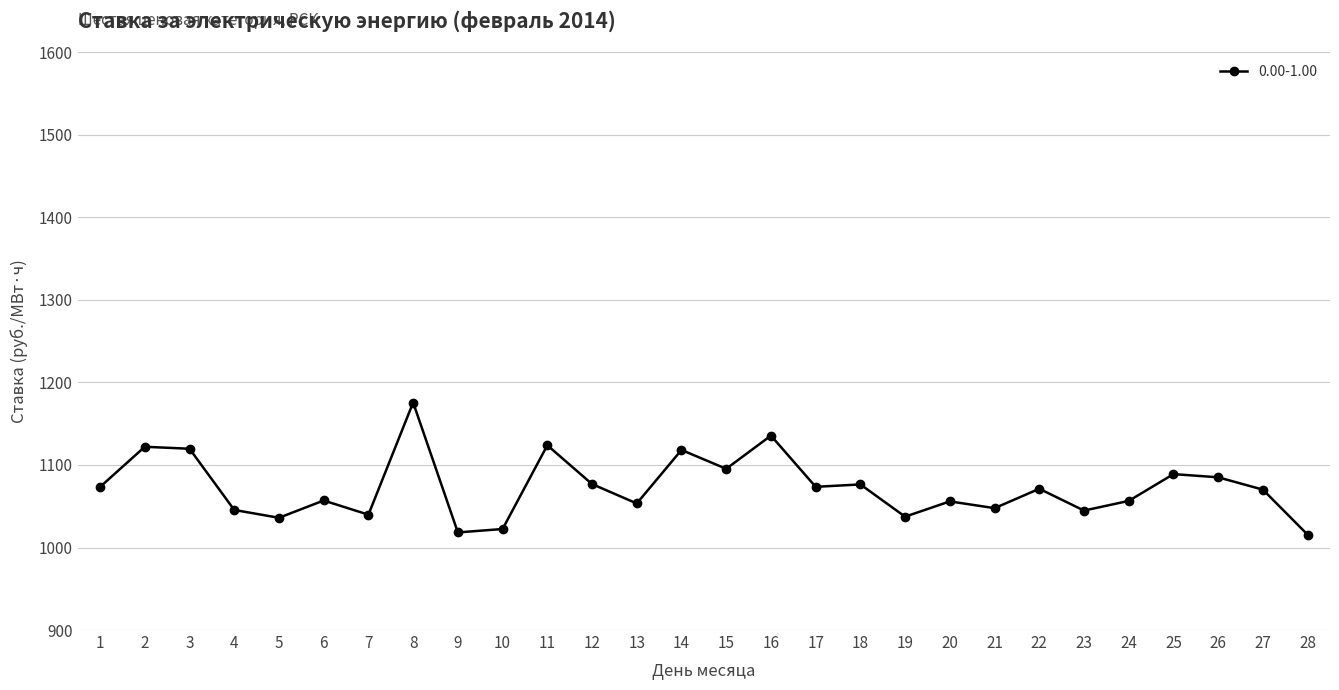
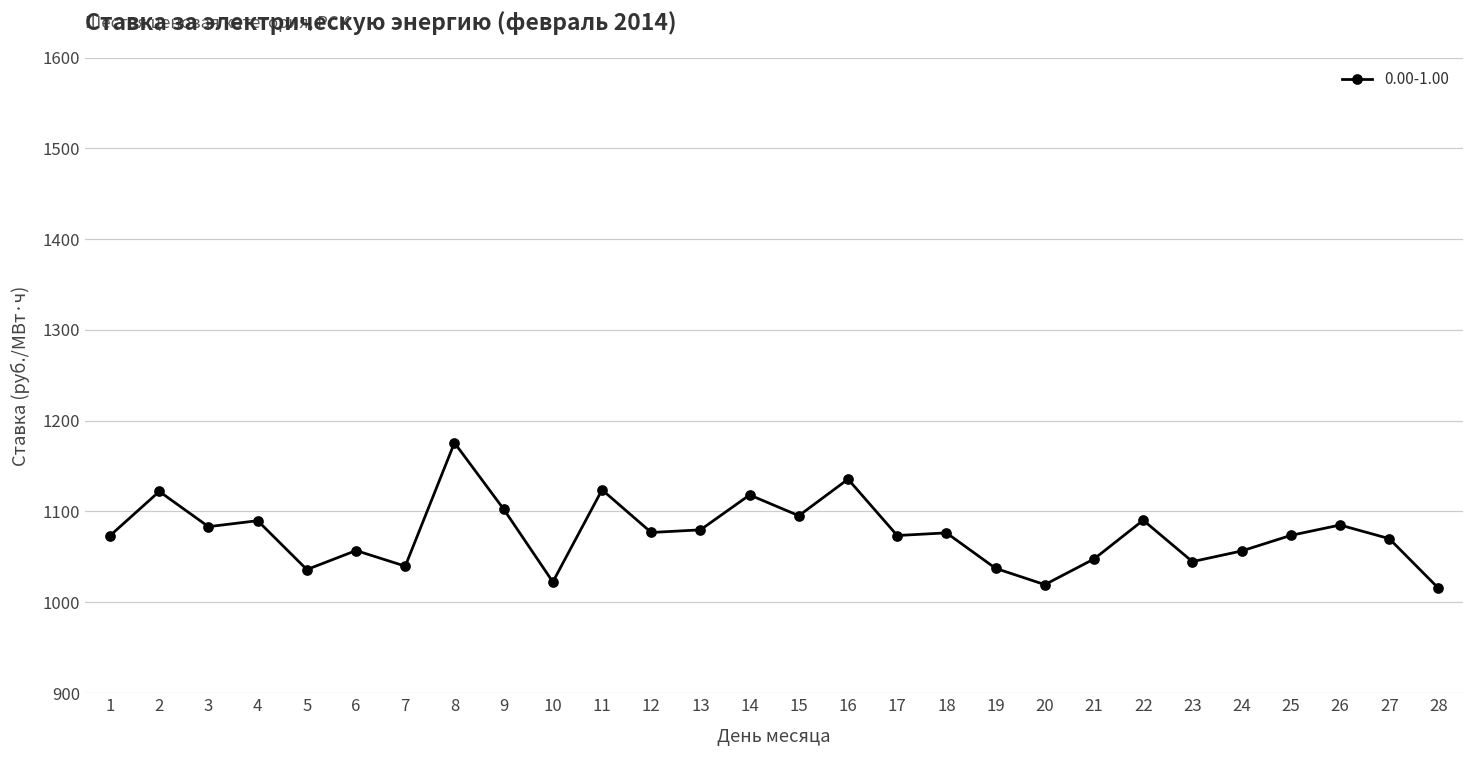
3: 1120 -> 1080
4: 1050 -> 1090
9: 1020 -> 1100
13: 1050 -> 1080
20: 1060 -> 1020
22: 1070 -> 1090
25: 1090 -> 1070
